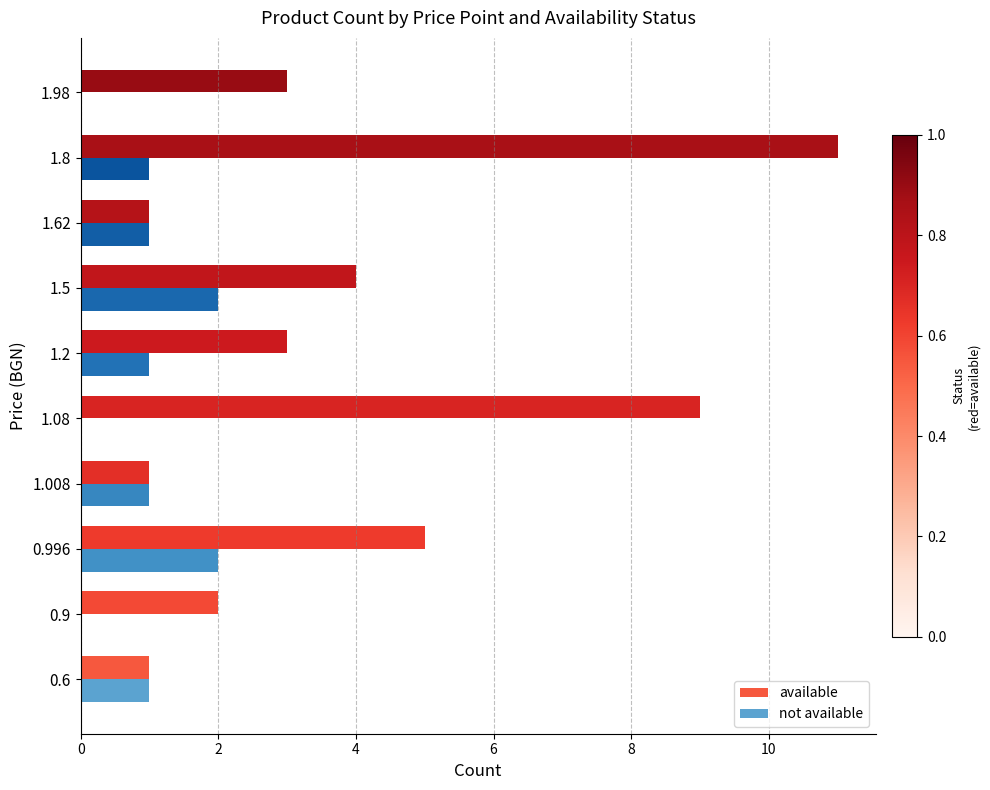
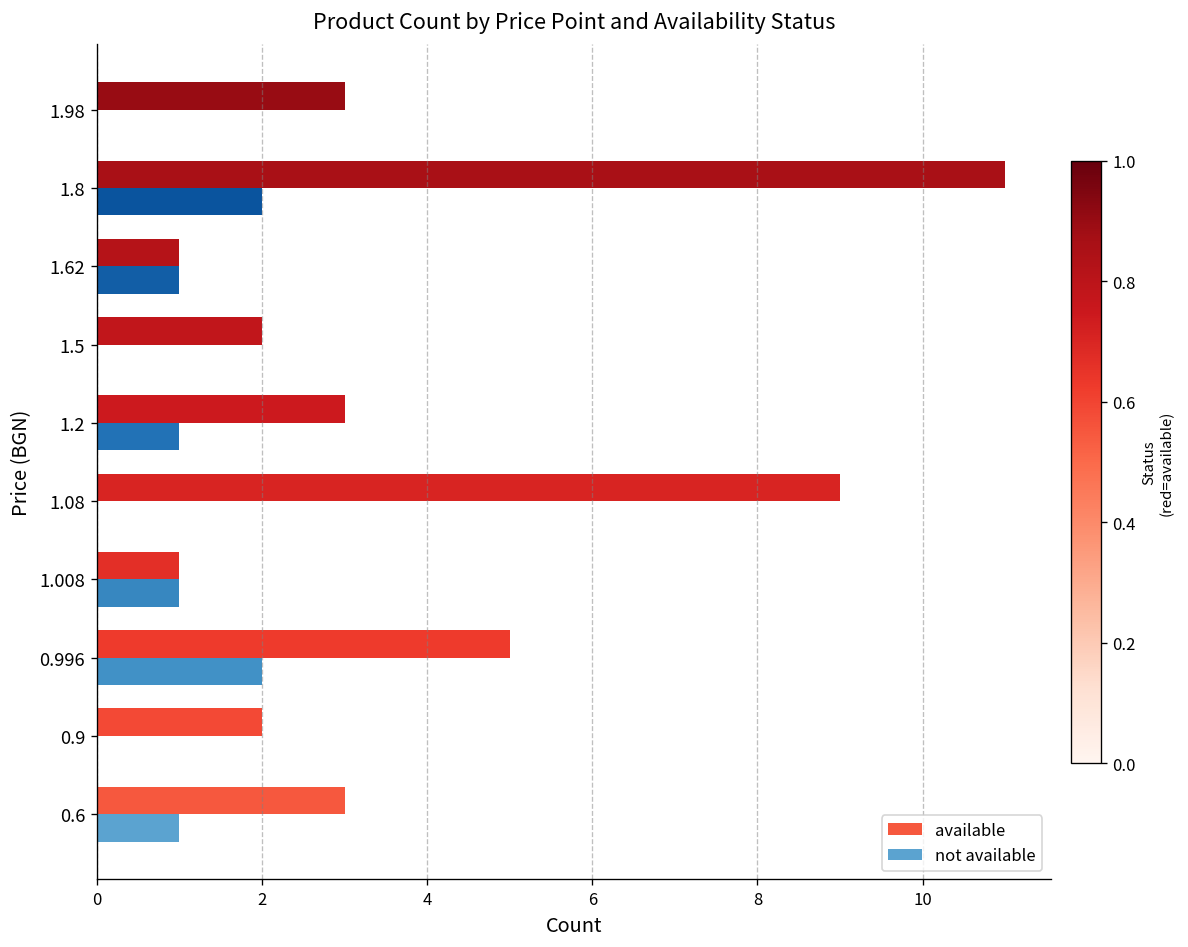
not available, 1.8: 1 -> 2
available, 1.5: 4 -> 2
not available, 1.5: 2 -> 0
available, 0.6: 1 -> 3
